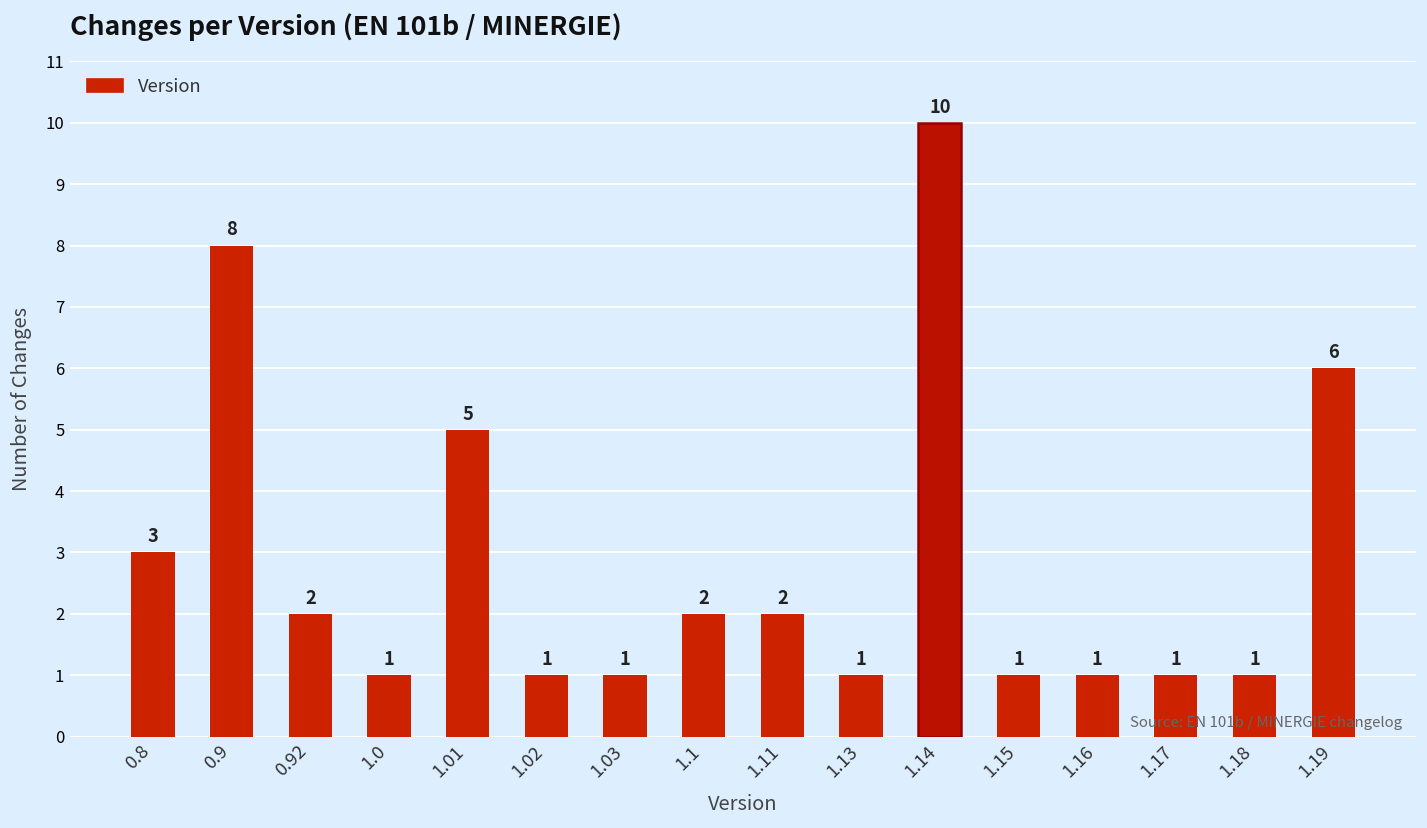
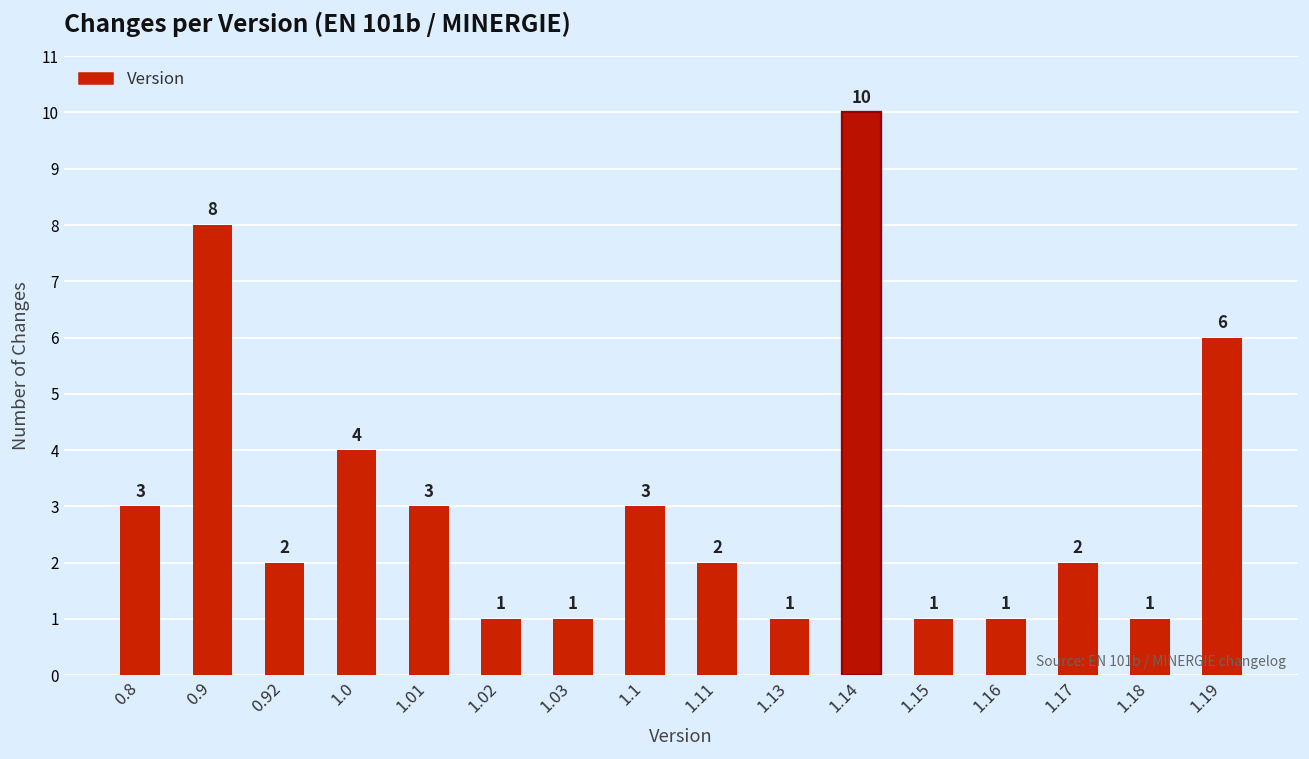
1.0: 1 -> 4
1.01: 5 -> 3
1.1: 2 -> 3
1.17: 1 -> 2
